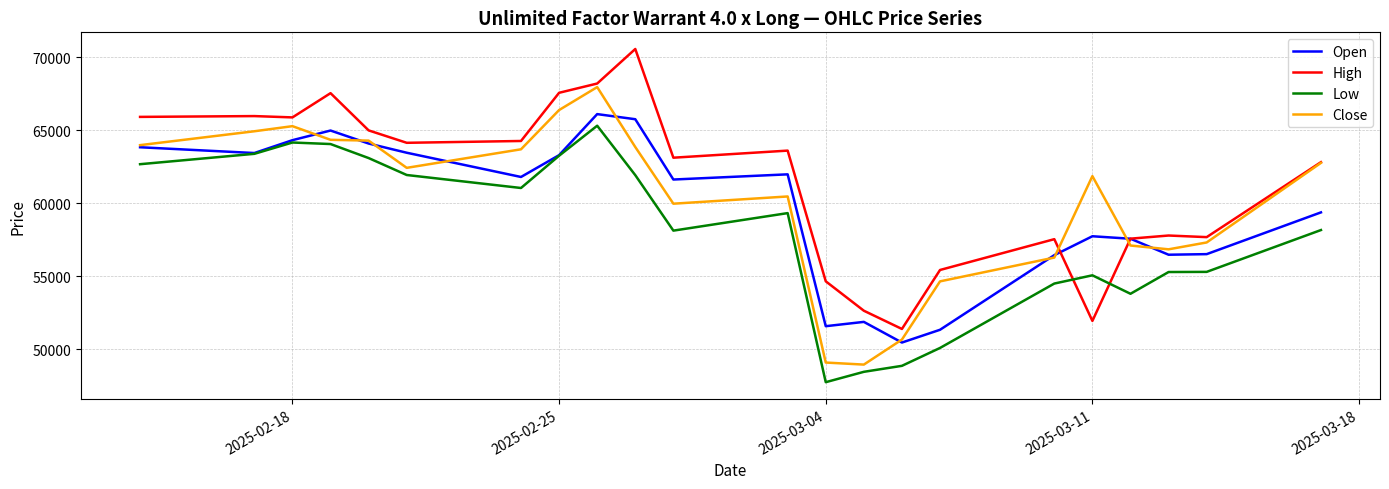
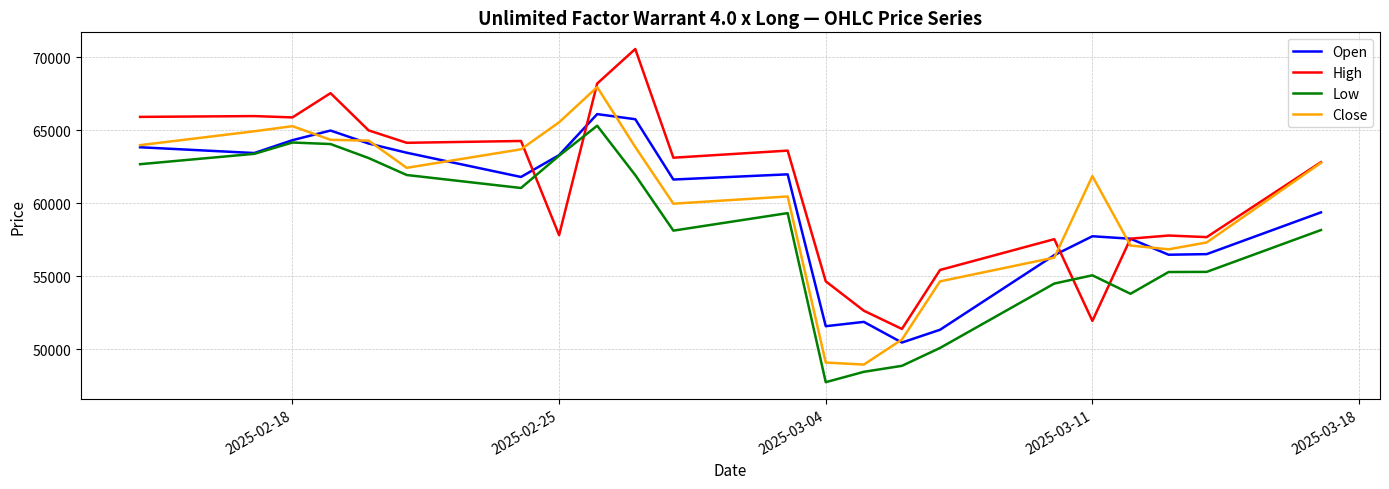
High, 2025-02-25: 67600 -> 57800
Close, 2025-02-25: 66400 -> 65600
